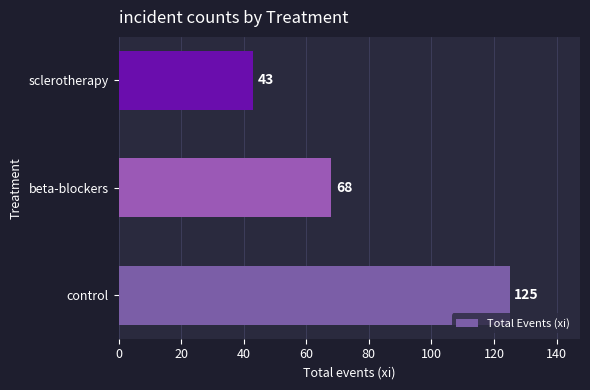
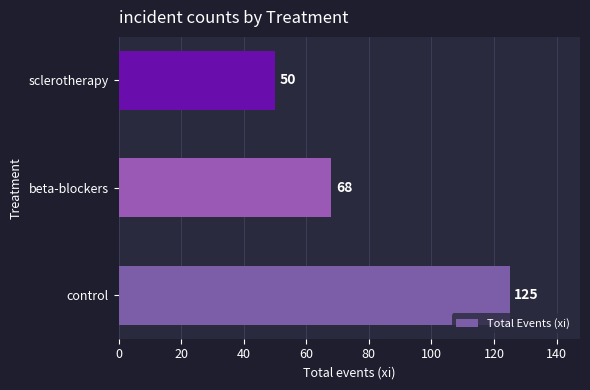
sclerotherapy: 43 -> 50
